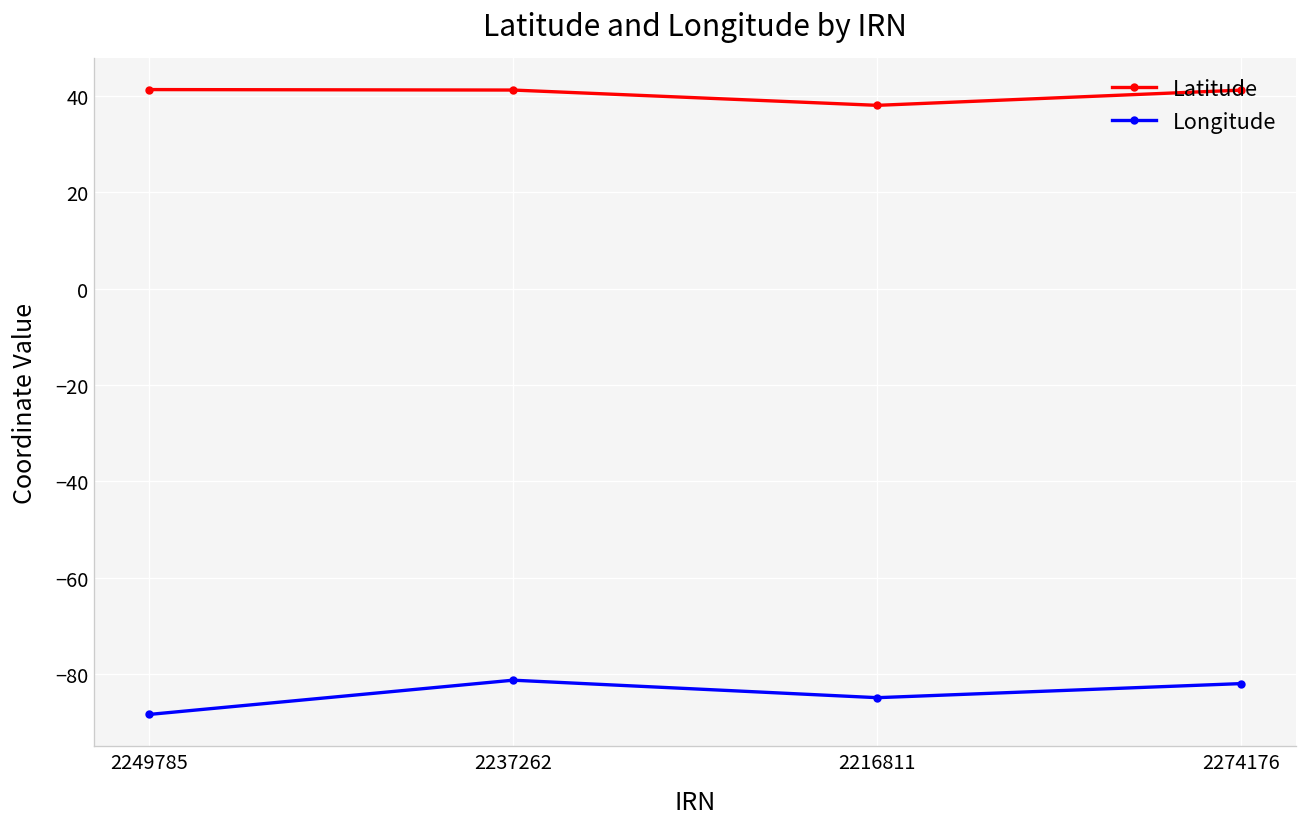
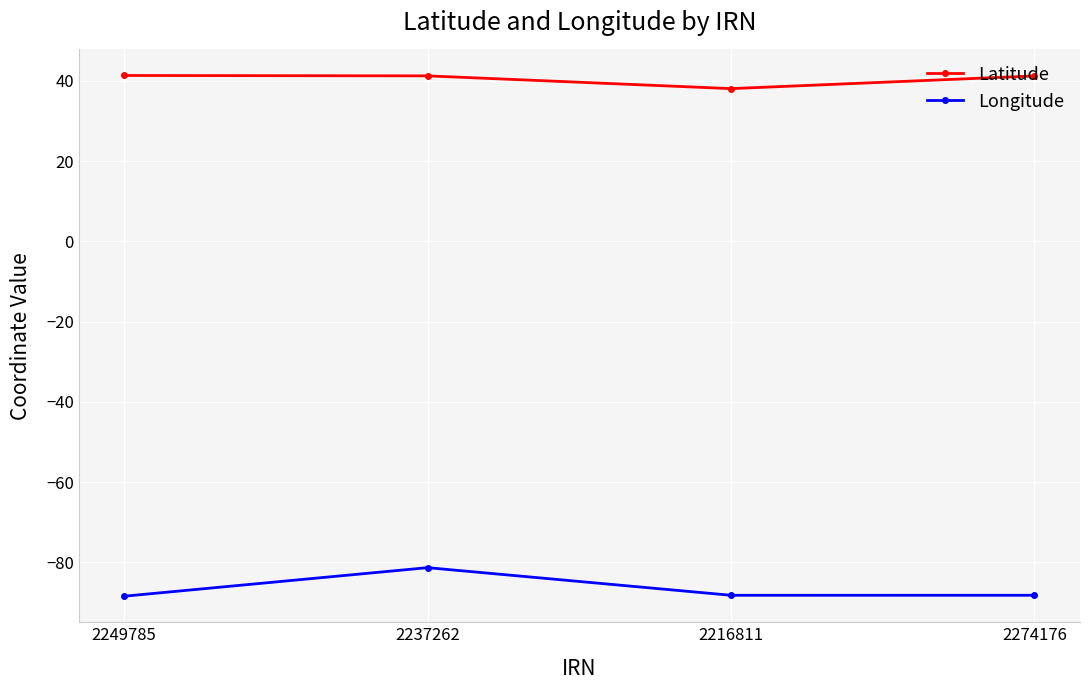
Longitude, 2216811: -85 -> -88
Longitude, 2274176: -82 -> -88
